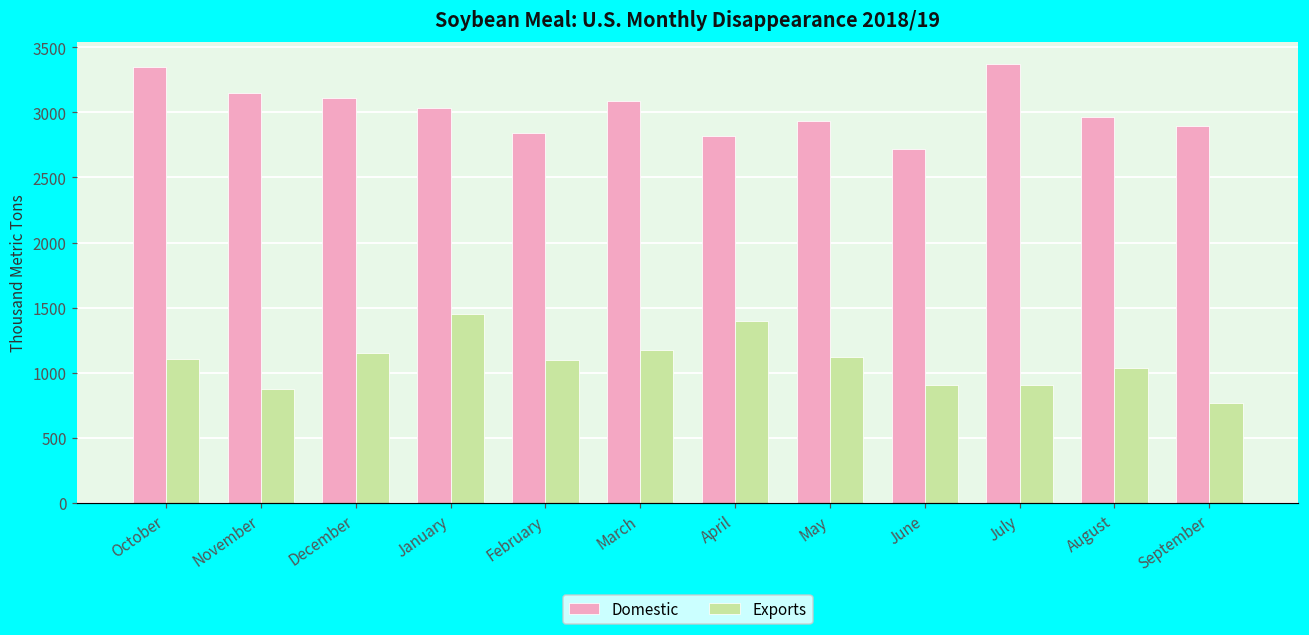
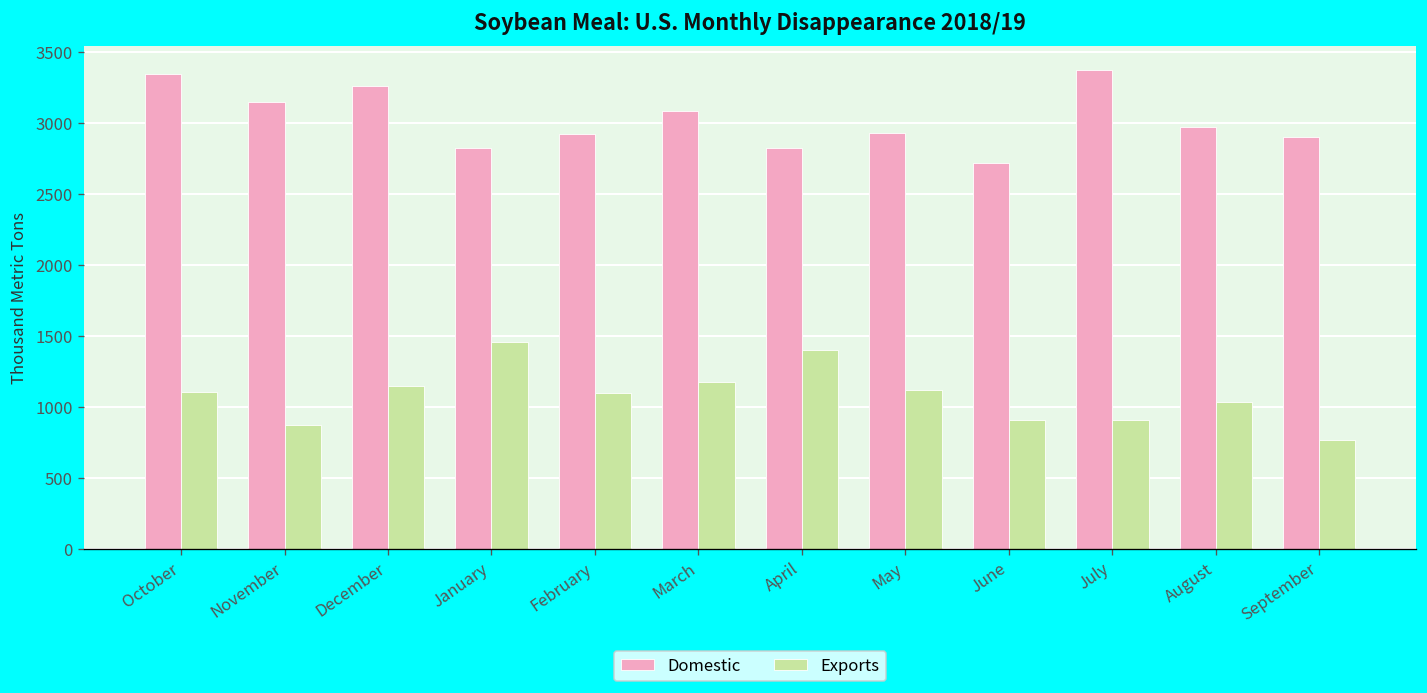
Domestic, December: 3110 -> 3260
Domestic, January: 3040 -> 2820
Domestic, February: 2840 -> 2920
